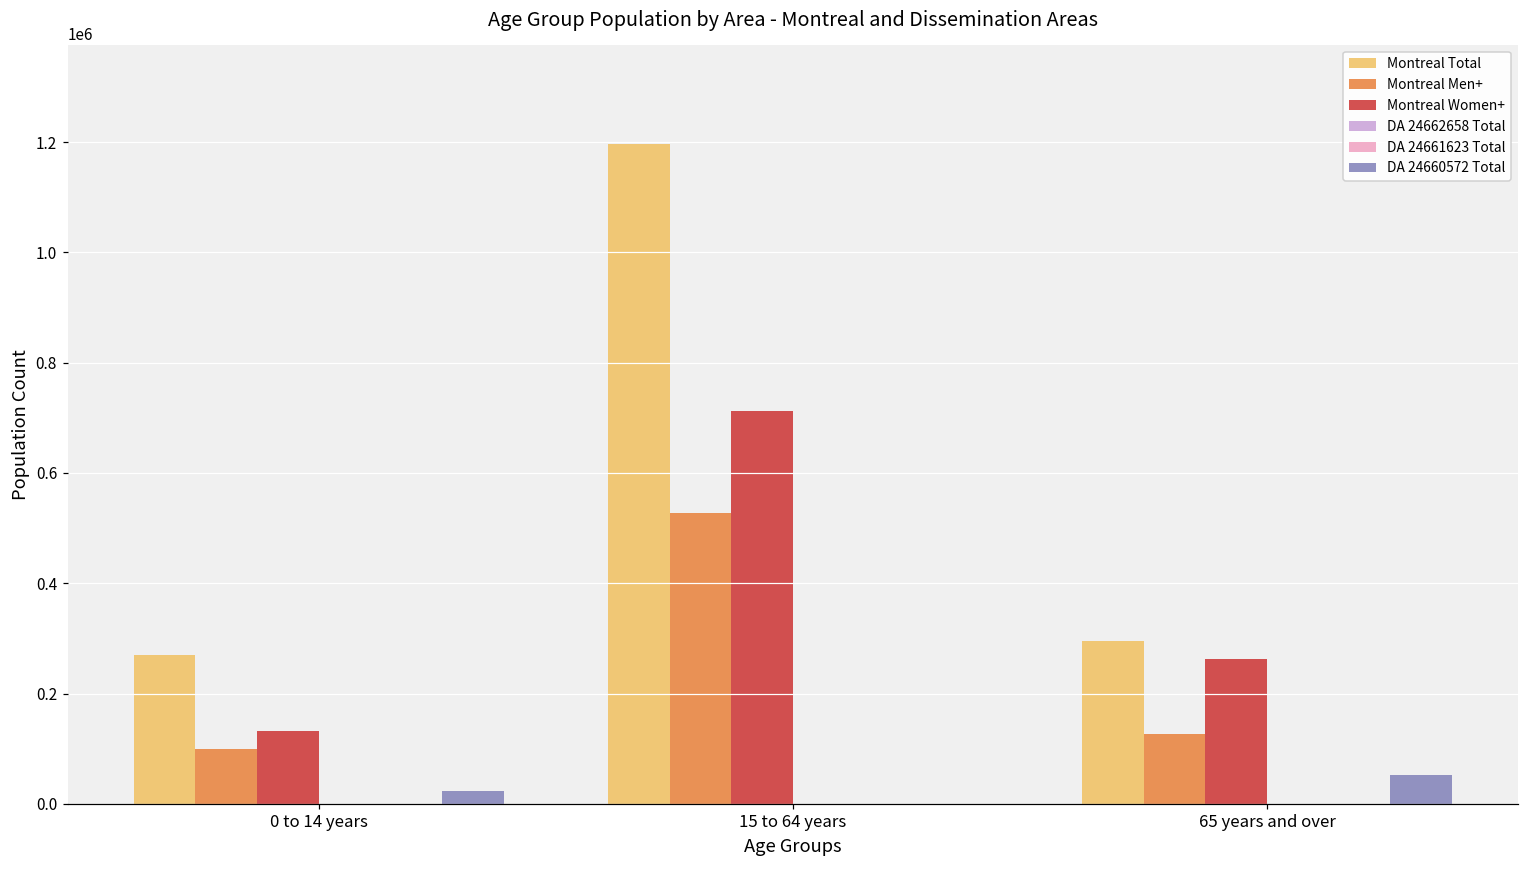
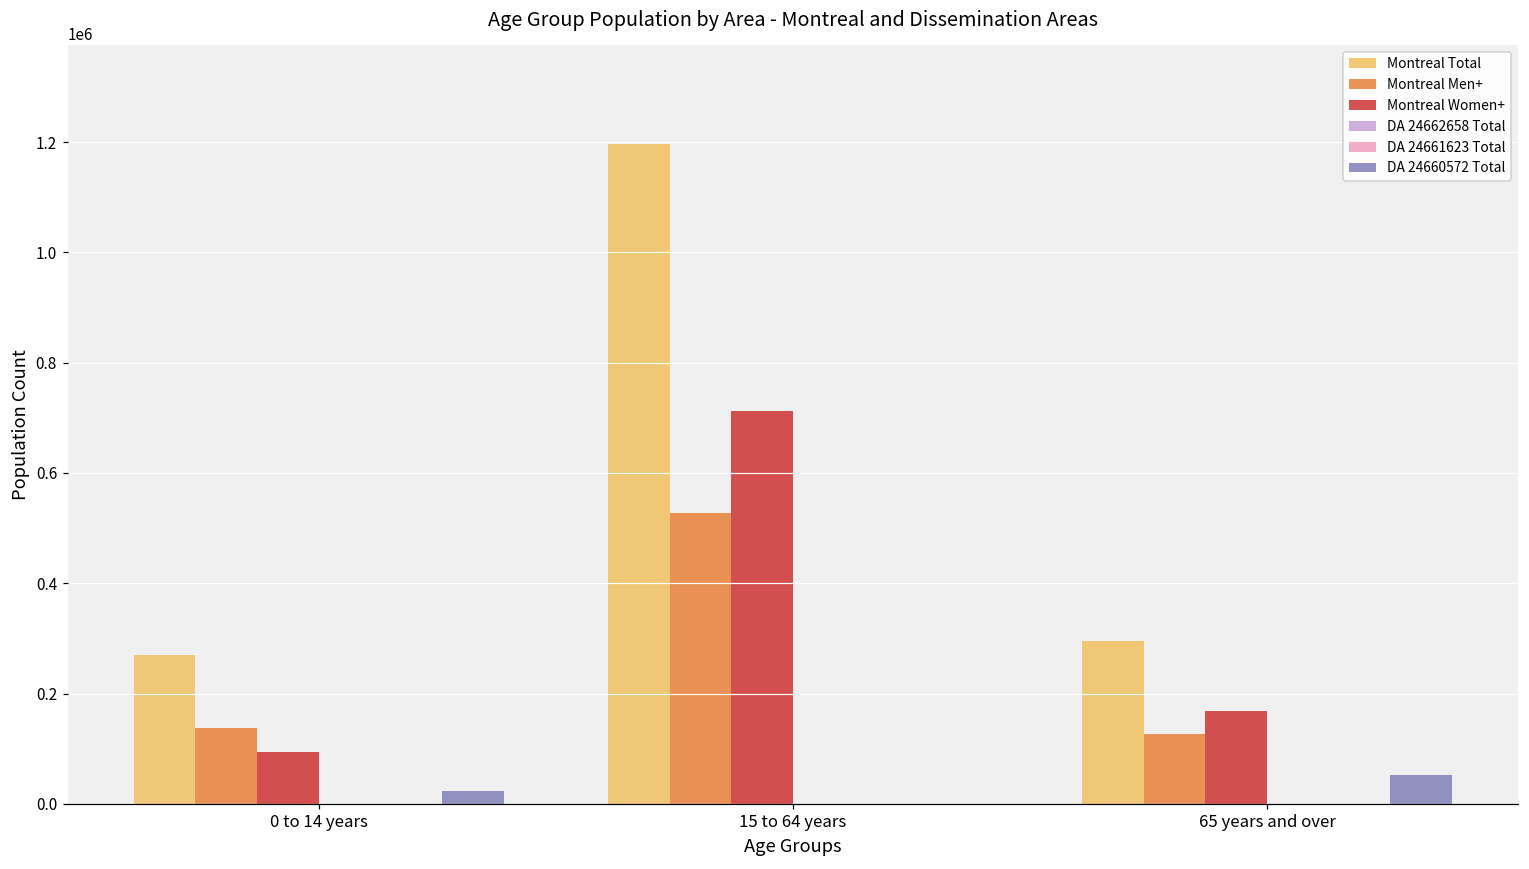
Montreal Men+, 0 to 14 years: 100000 -> 140000
Montreal Women+, 0 to 14 years: 130000 -> 90000
Montreal Women+, 65 years and over: 260000 -> 170000
